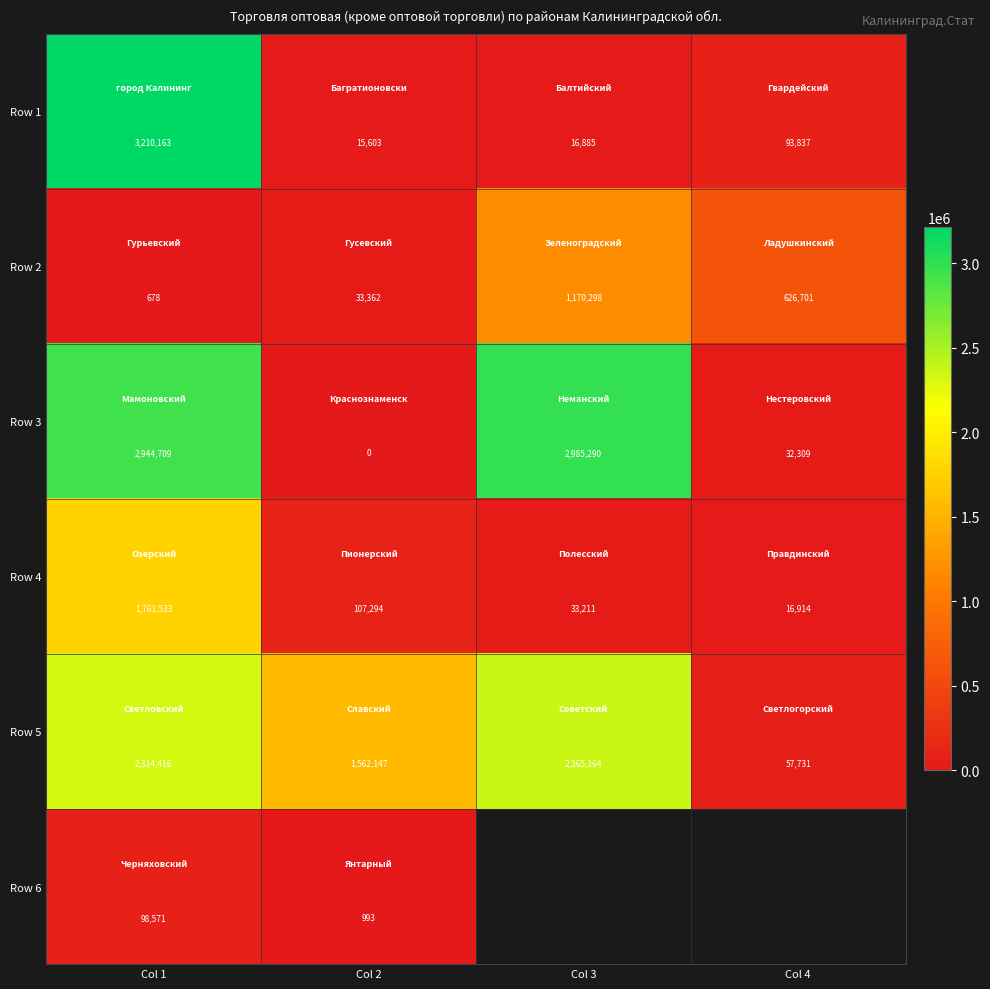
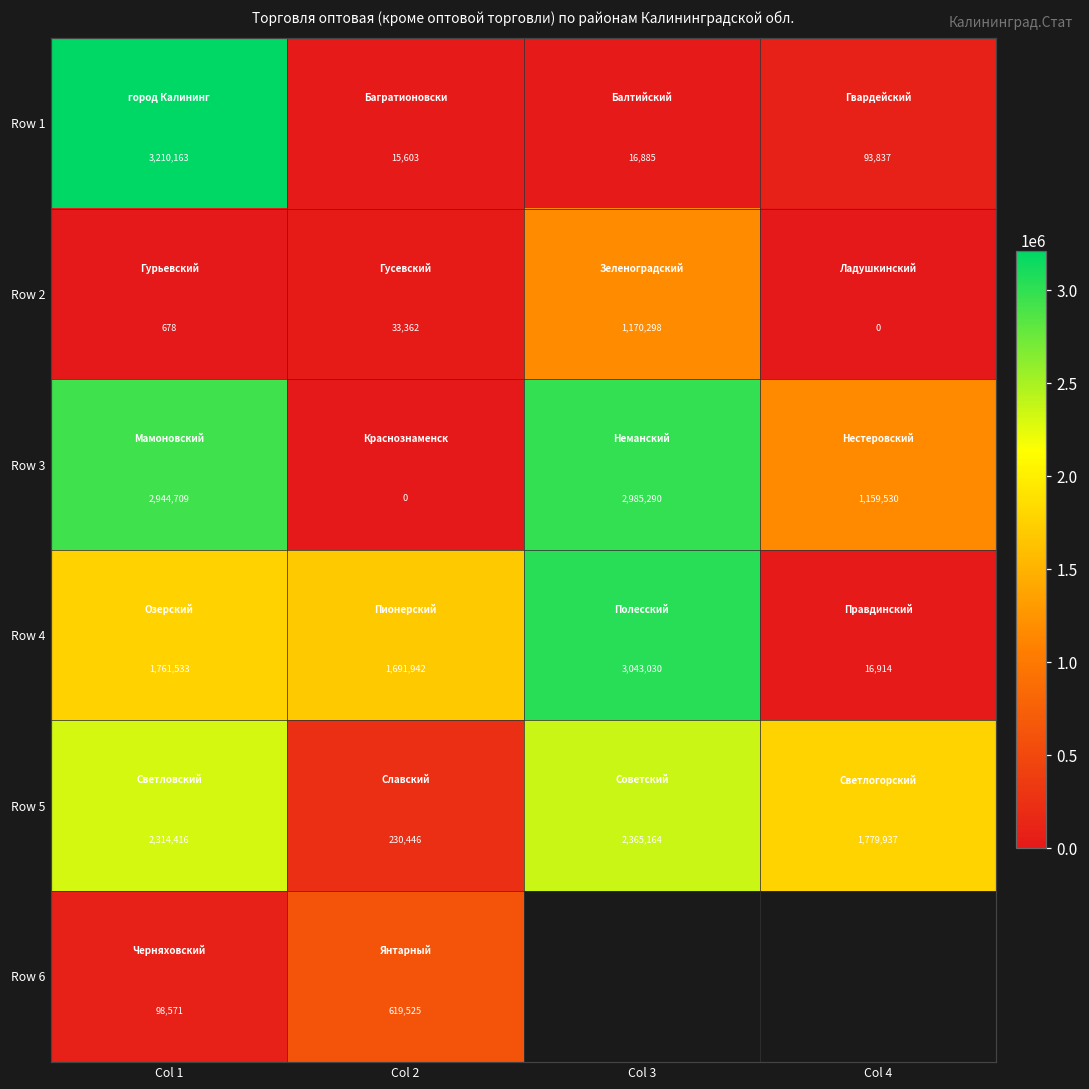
Row 2, Col 4: 626,701 -> 0
Row 3, Col 4: 32,309 -> 1,159,530
Row 4, Col 2: 107,294 -> 1,691,942
Row 4, Col 3: 33,211 -> 3,043,030
Row 5, Col 2: 1,562,147 -> 230,446
Row 5, Col 4: 57,731 -> 1,779,937
Row 6, Col 2: 993 -> 619,525
